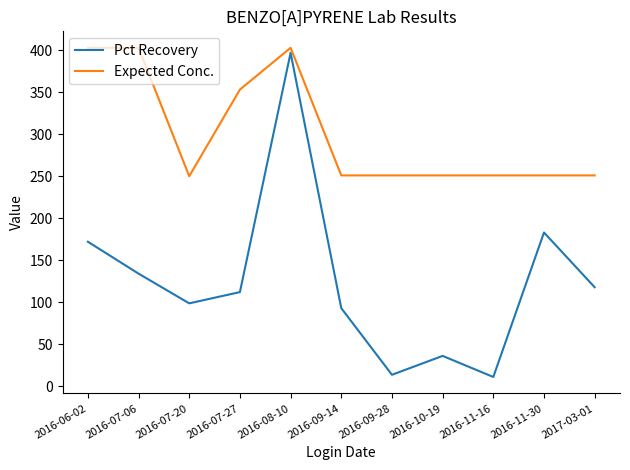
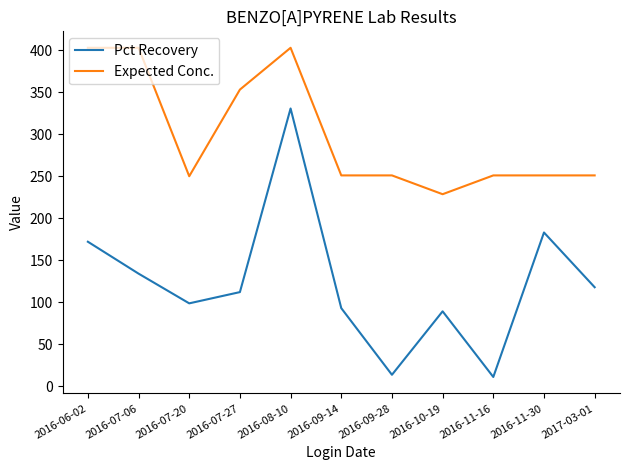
Pct Recovery, 2016-08-10: 400 -> 330
Pct Recovery, 2016-10-19: 40 -> 90
Expected Conc., 2016-10-19: 250 -> 230
